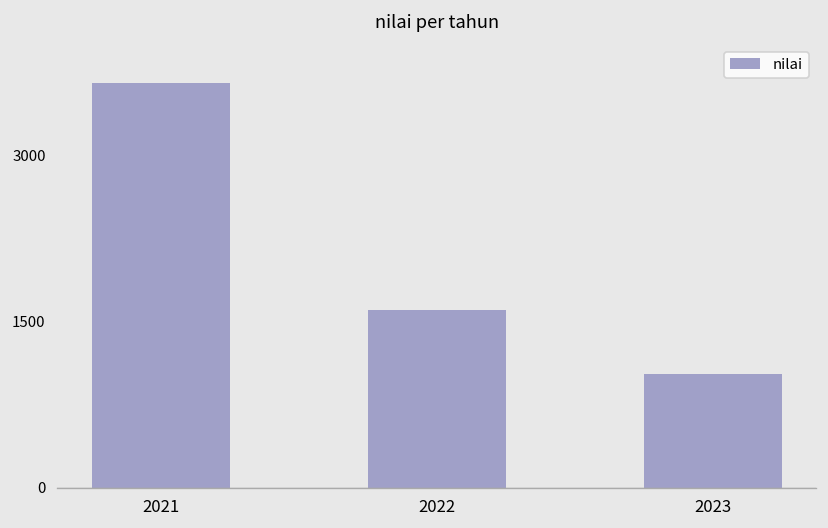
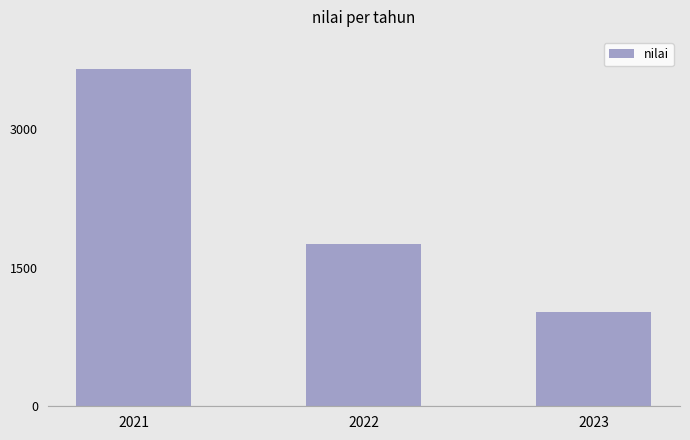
2022: 1600 -> 1800
